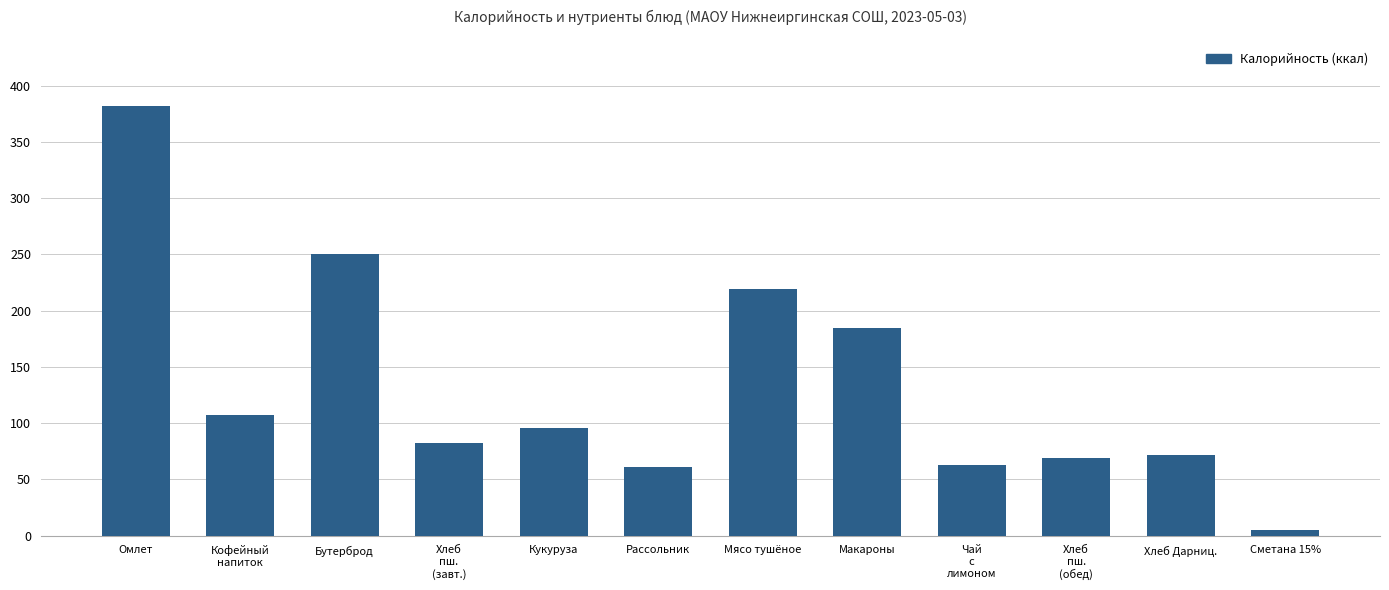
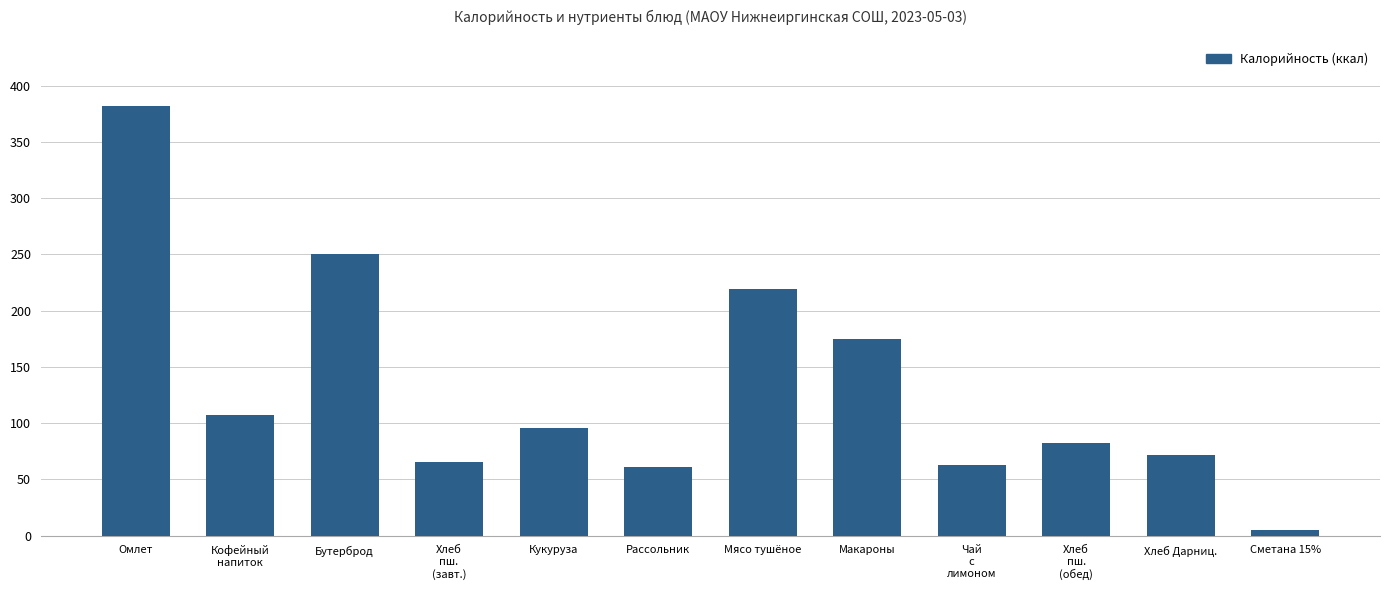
Хлеб пш. (завт.): 82 -> 65
Макароны: 185 -> 175
Хлеб пш. (обед): 69 -> 82
